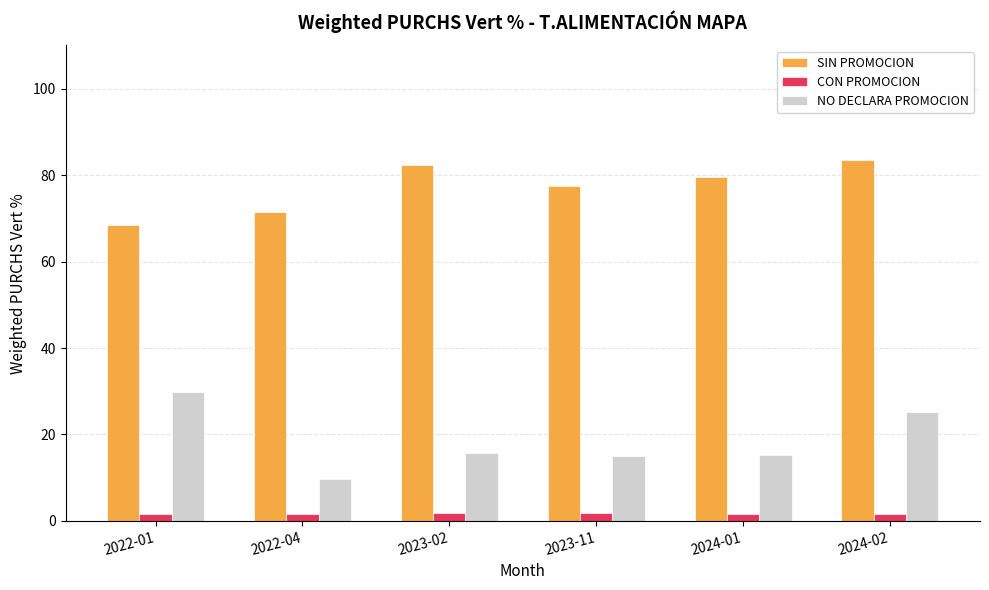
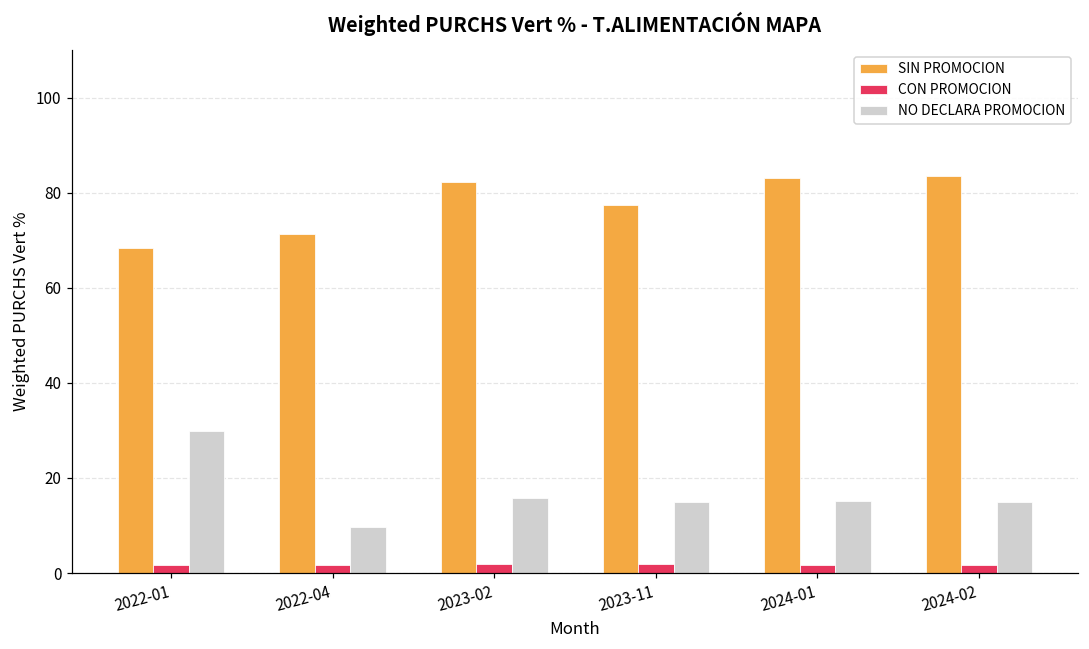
SIN PROMOCION, 2024-01: 80 -> 83
NO DECLARA PROMOCION, 2024-02: 25 -> 15
